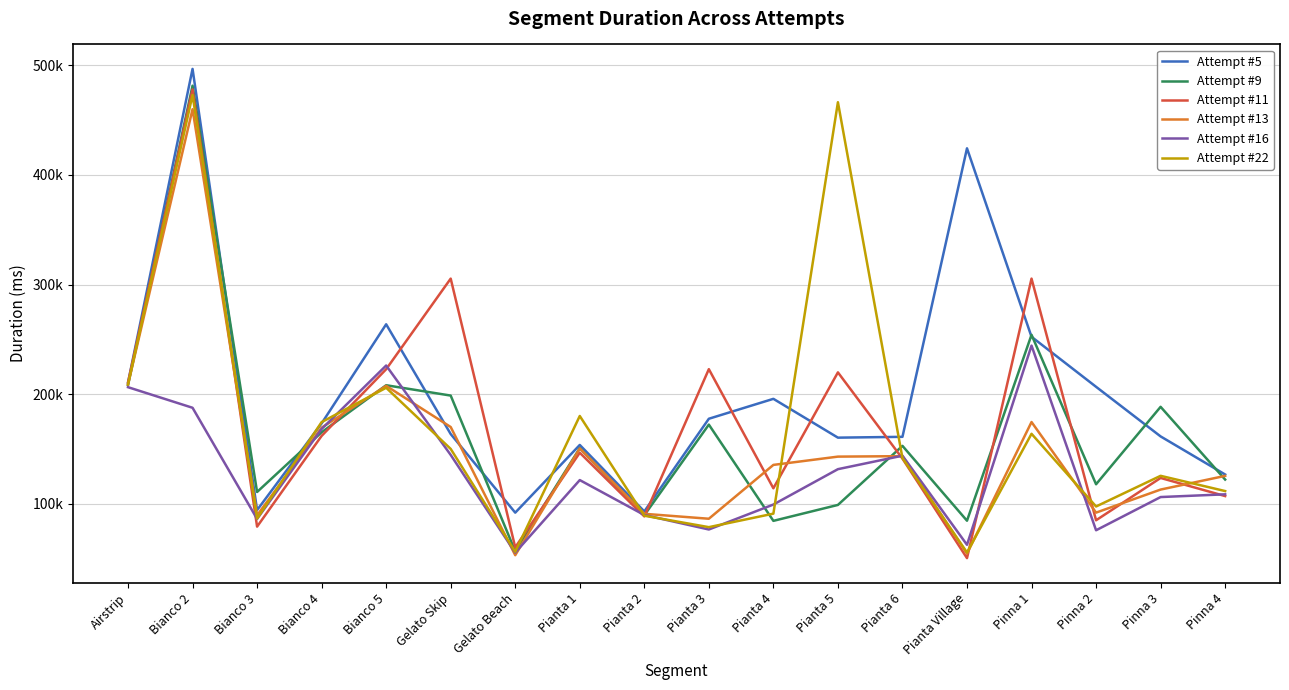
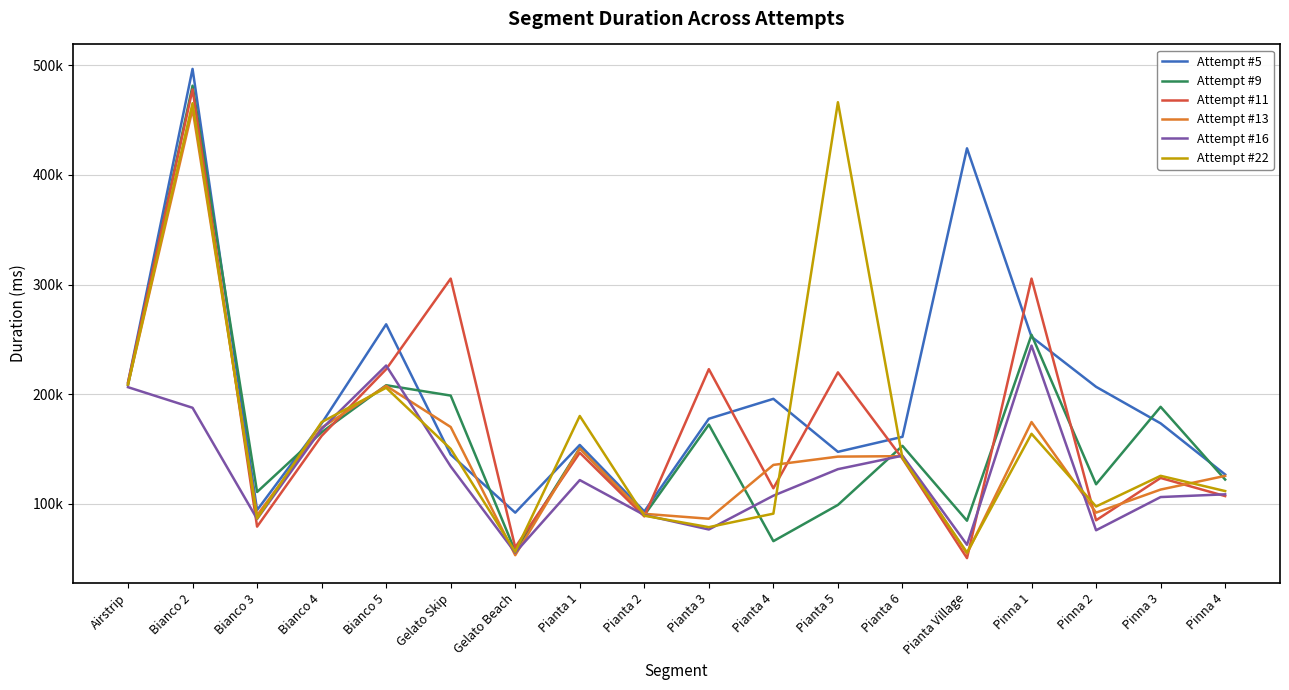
Attempt #22, Bianco 2: 473000 -> 465000
Attempt #5, Gelato Skip: 164000 -> 145000
Attempt #16, Gelato Skip: 145000 -> 134000
Attempt #9, Pianta 4: 85000 -> 66000
Attempt #16, Pianta 4: 99000 -> 107000
Attempt #5, Pianta 5: 160000 -> 147000
Attempt #5, Pinna 3: 162000 -> 173000
